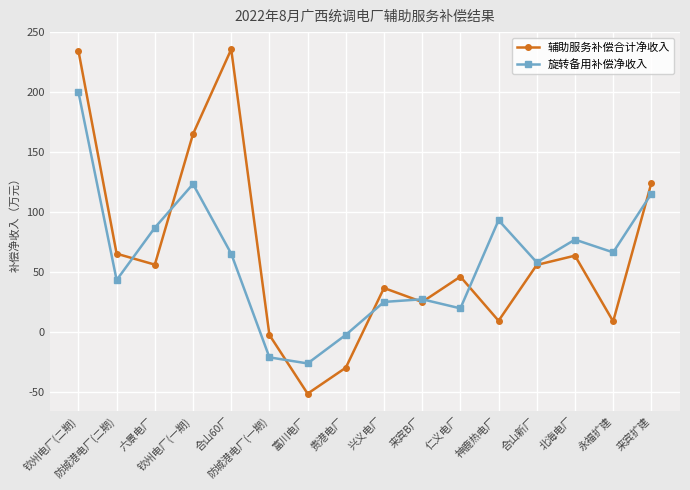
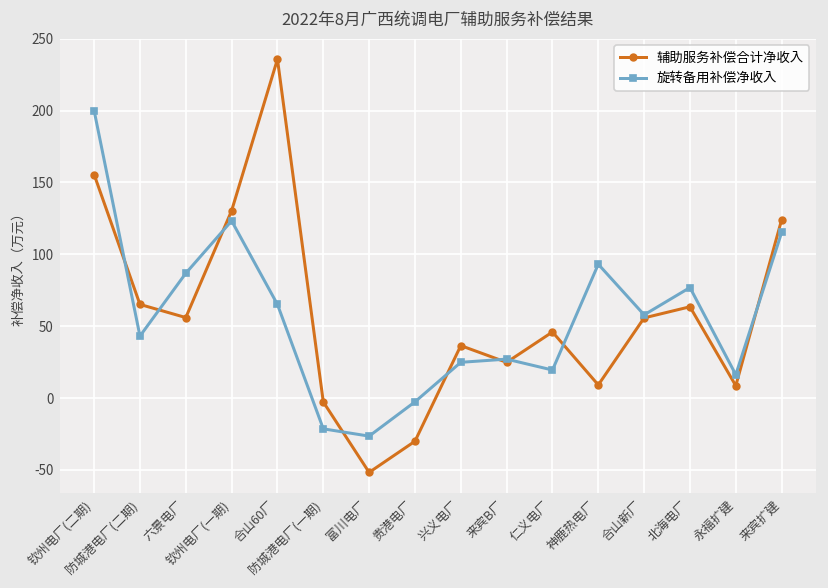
辅助服务补偿合计净收入, 钦州电厂(二期): 234 -> 155
辅助服务补偿合计净收入, 钦州电厂(一期): 165 -> 130
旋转备用补偿净收入, 永福扩建: 66 -> 16
